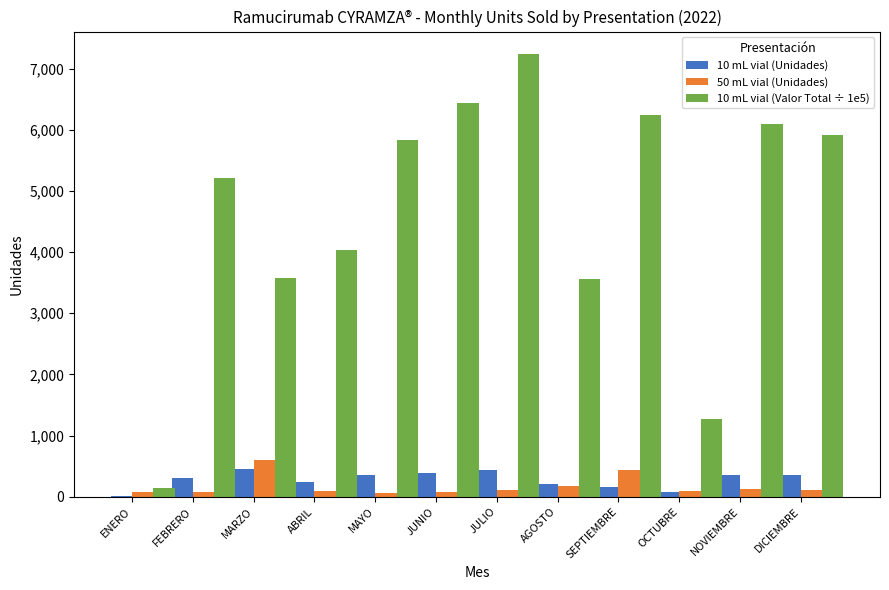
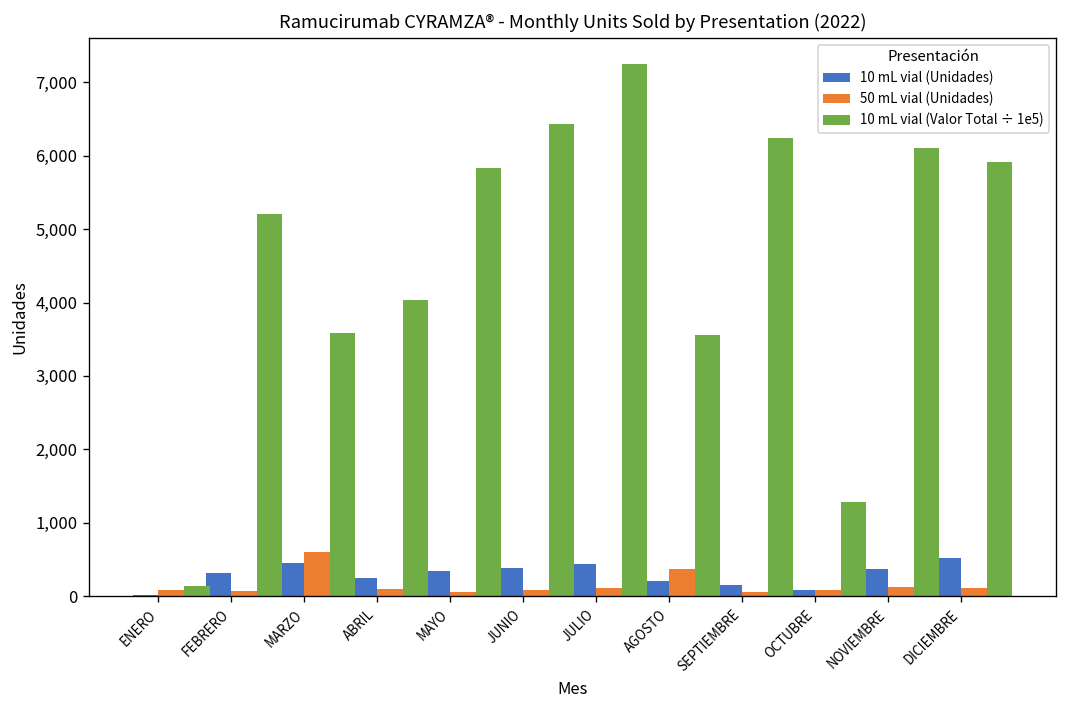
50 mL vial (Unidades), AGOSTO: 200 -> 400
50 mL vial (Unidades), SEPTIEMBRE: 400 -> 100
10 mL vial (Unidades), DICIEMBRE: 400 -> 500
